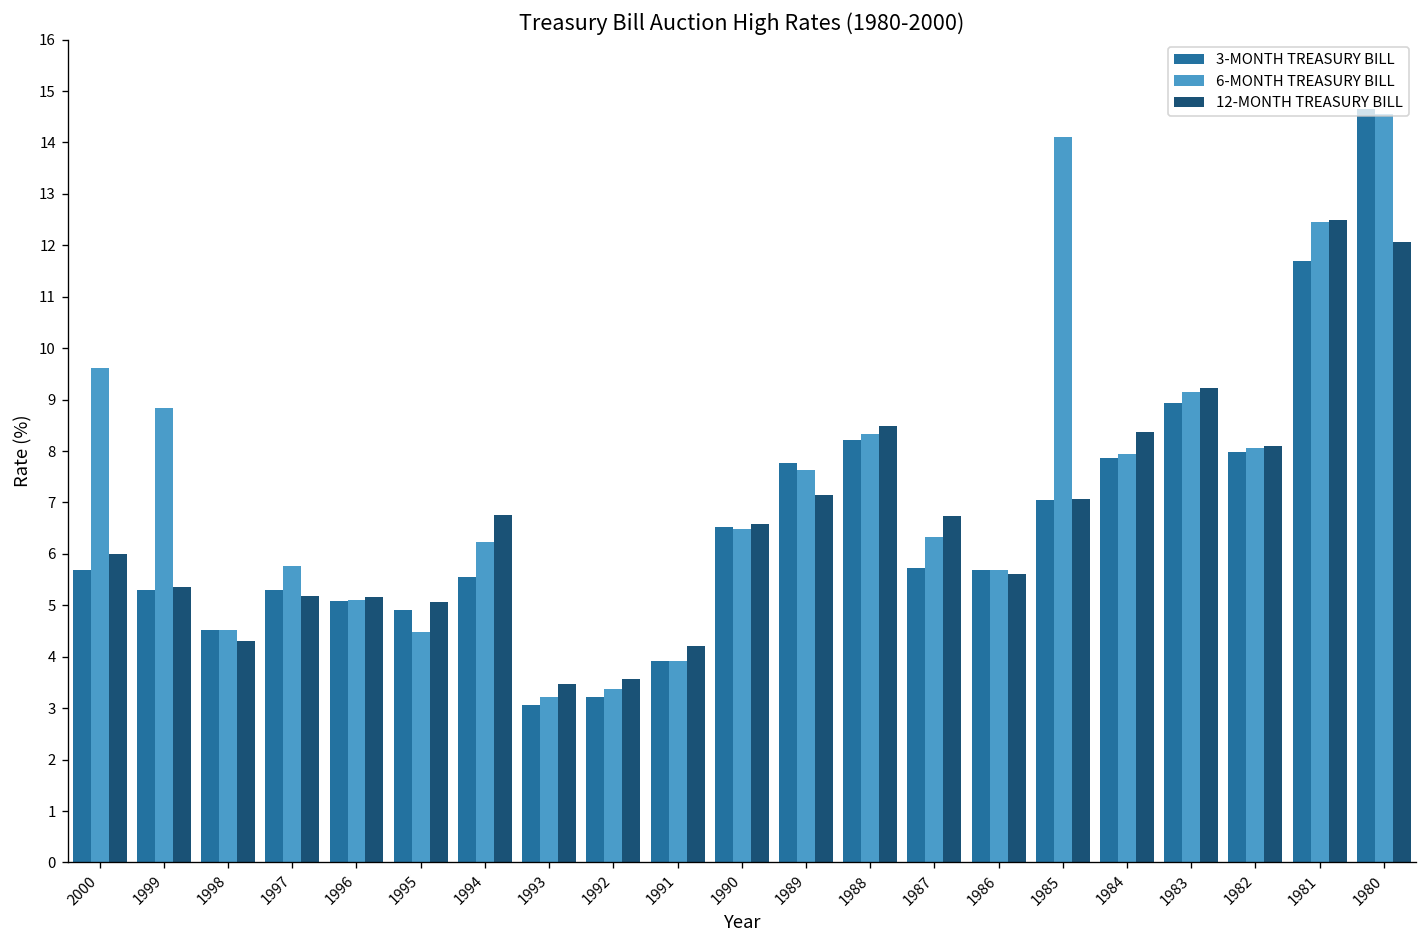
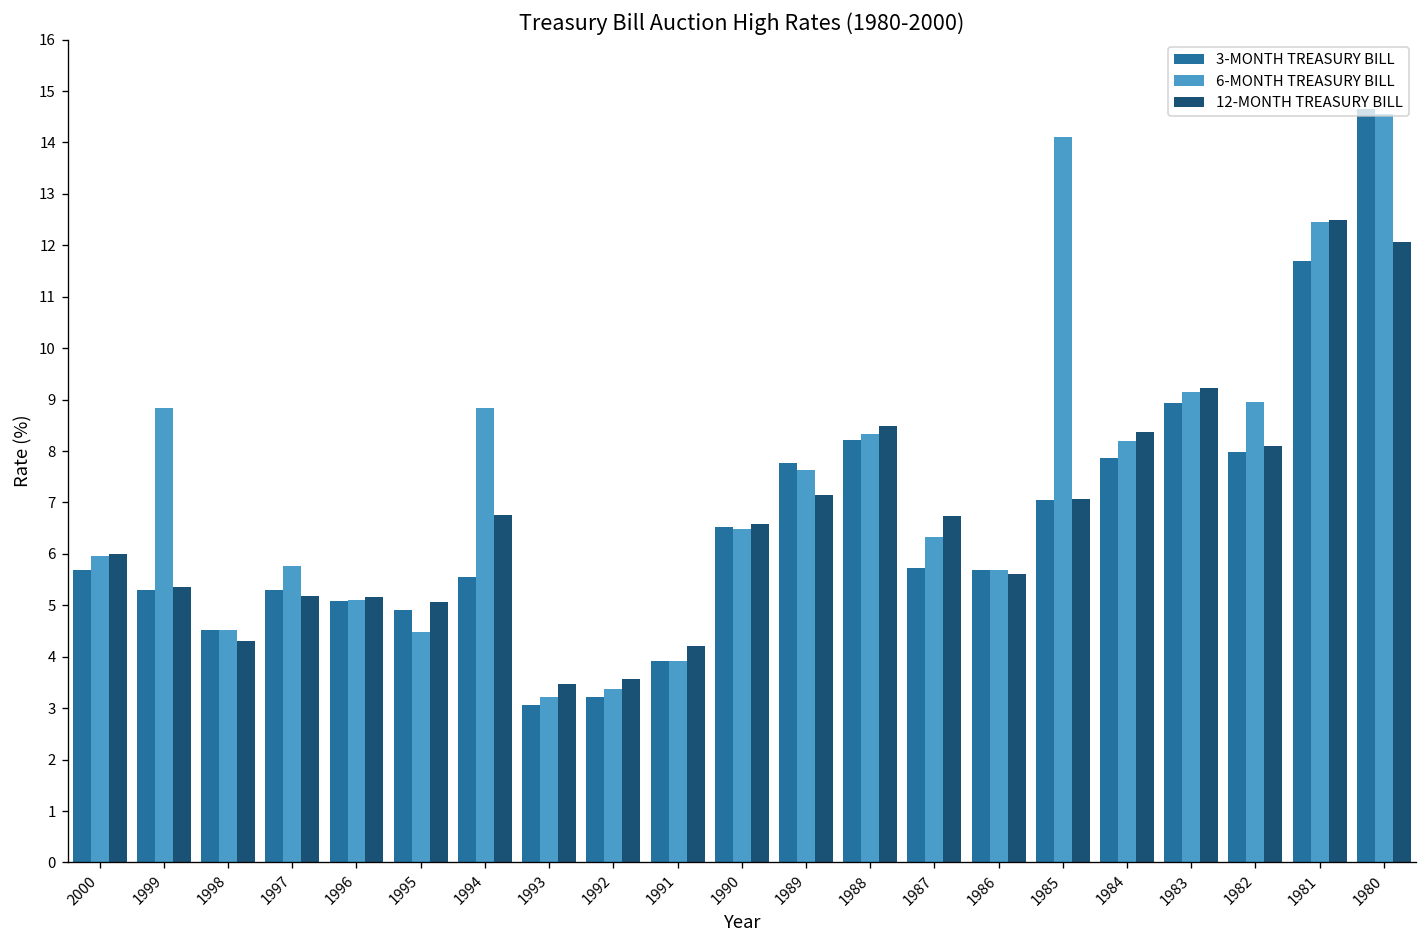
6-MONTH TREASURY BILL, 2000: 9.6 -> 6.0
6-MONTH TREASURY BILL, 1994: 6.2 -> 8.8
6-MONTH TREASURY BILL, 1984: 7.9 -> 8.2
6-MONTH TREASURY BILL, 1982: 8.1 -> 9.0
